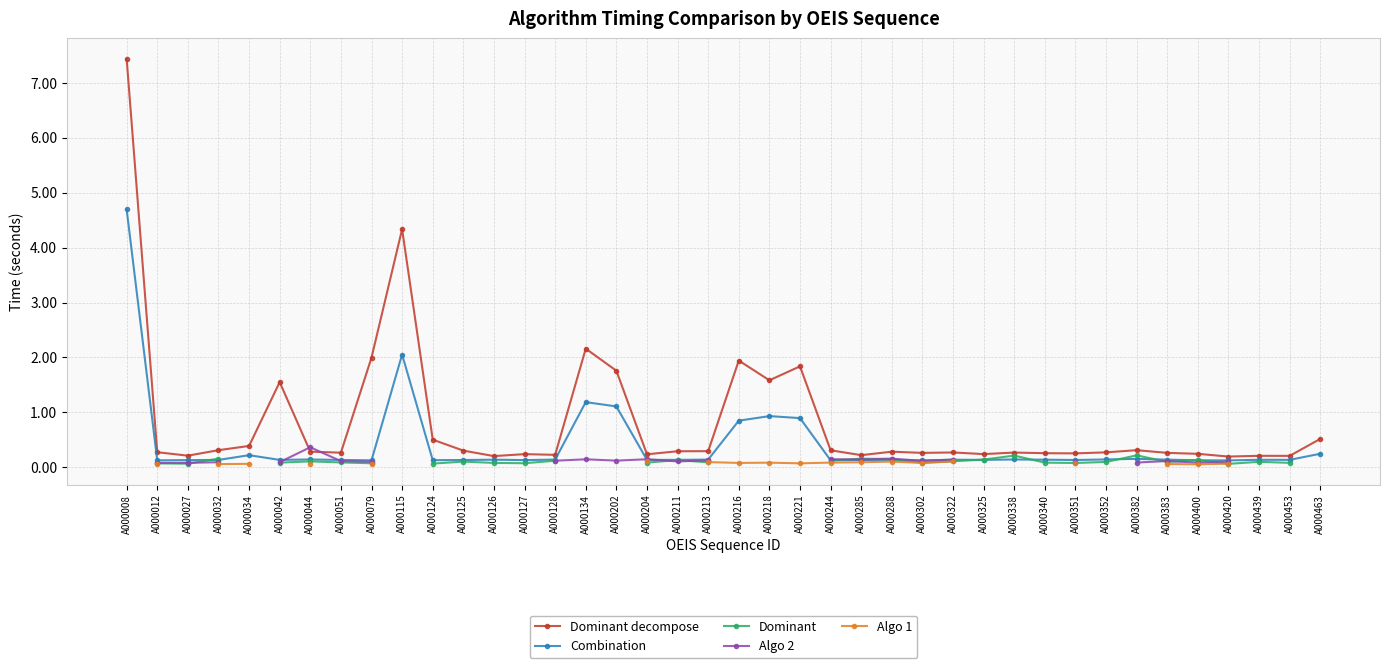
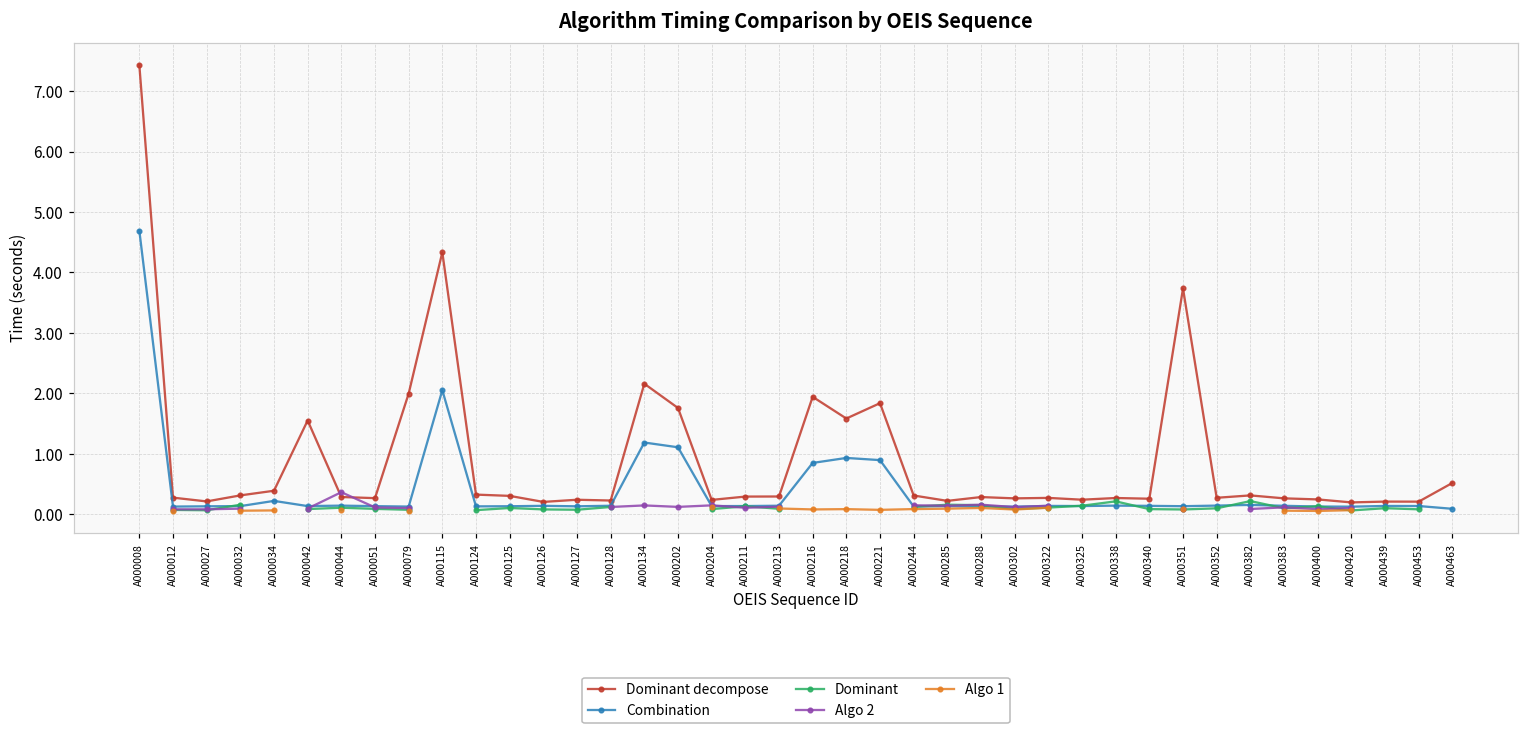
Dominant decompose, A000124: 0.5 -> 0.3
Dominant decompose, A000351: 0.3 -> 3.7
Combination, A000463: 0.2 -> 0.1
